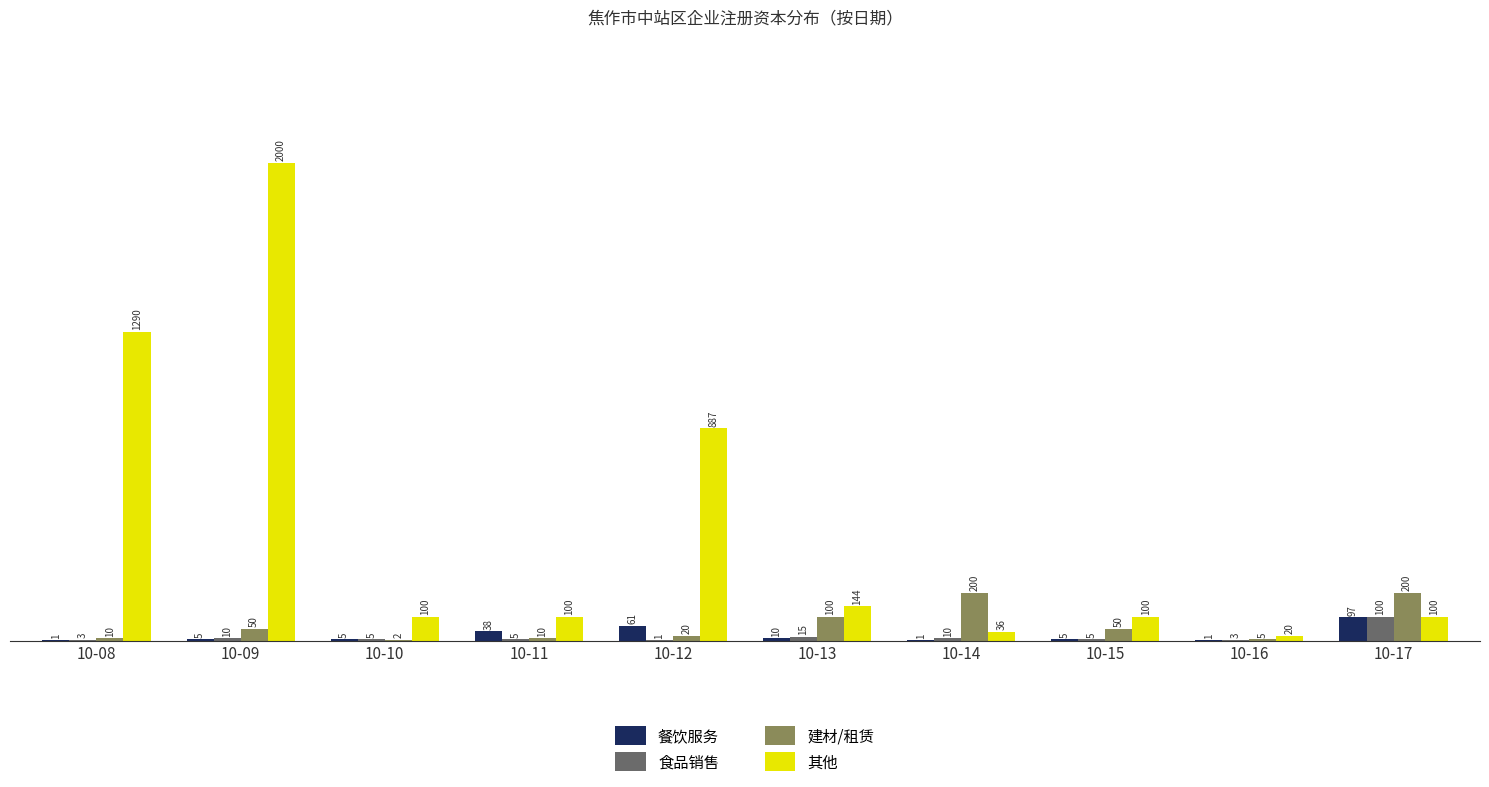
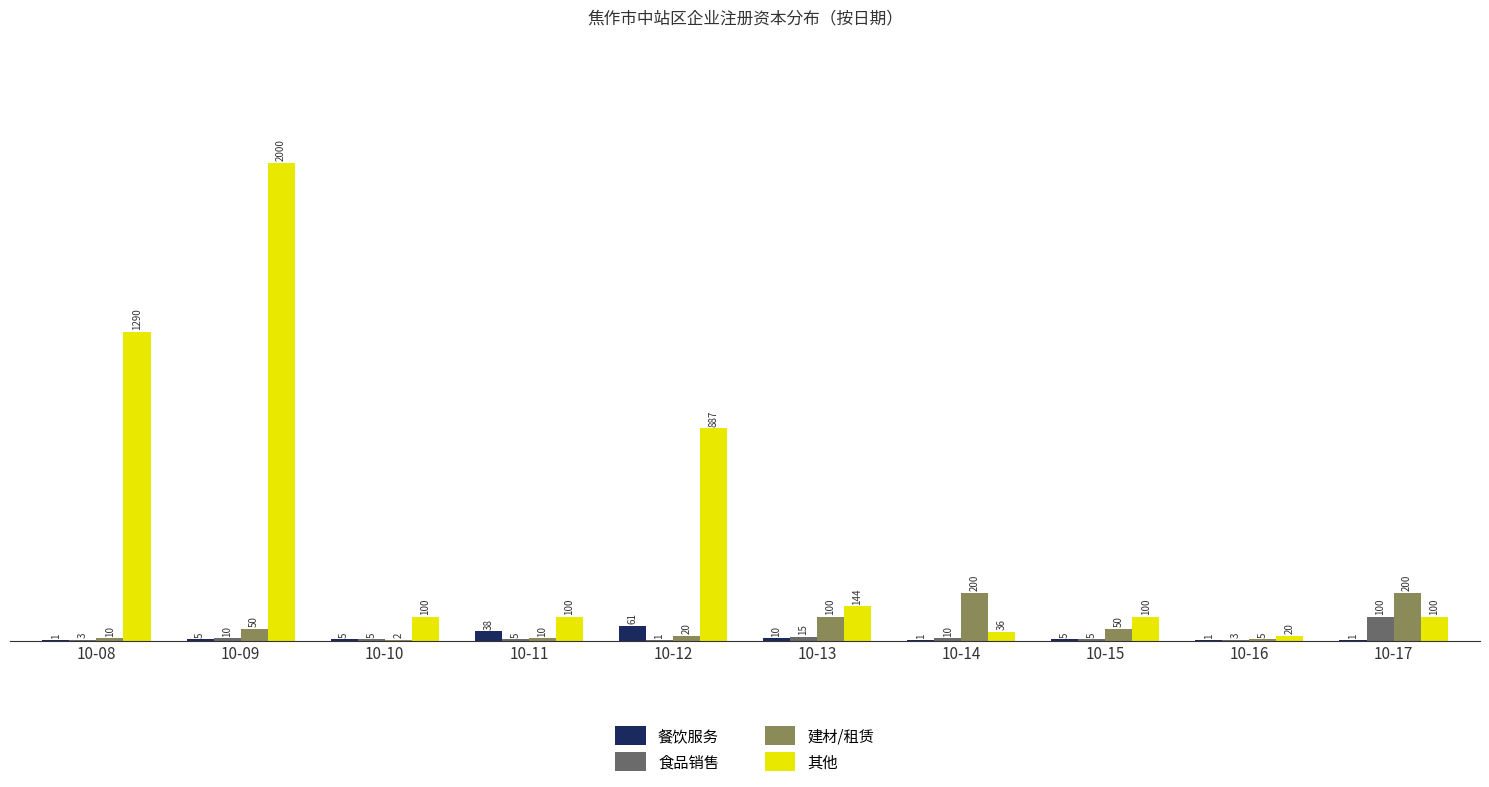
餐饮服务, 10-17: 97 -> 1
